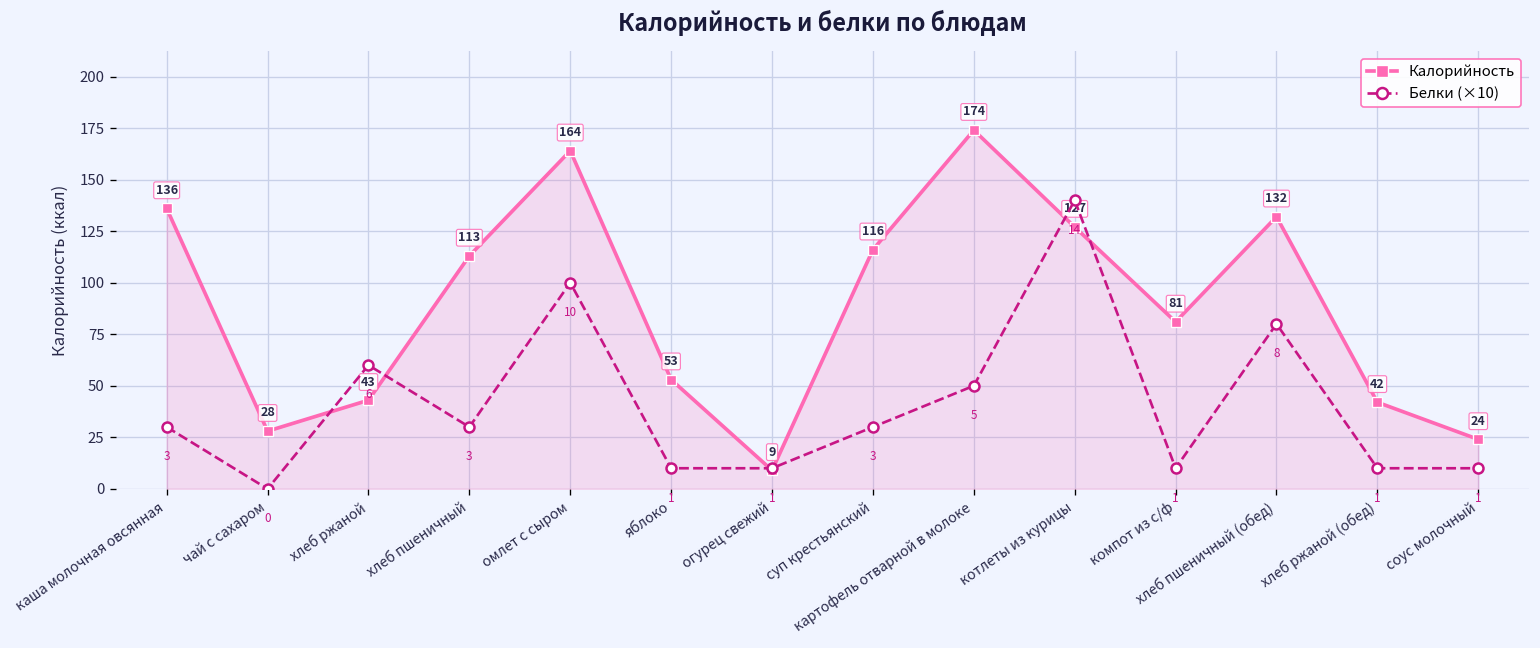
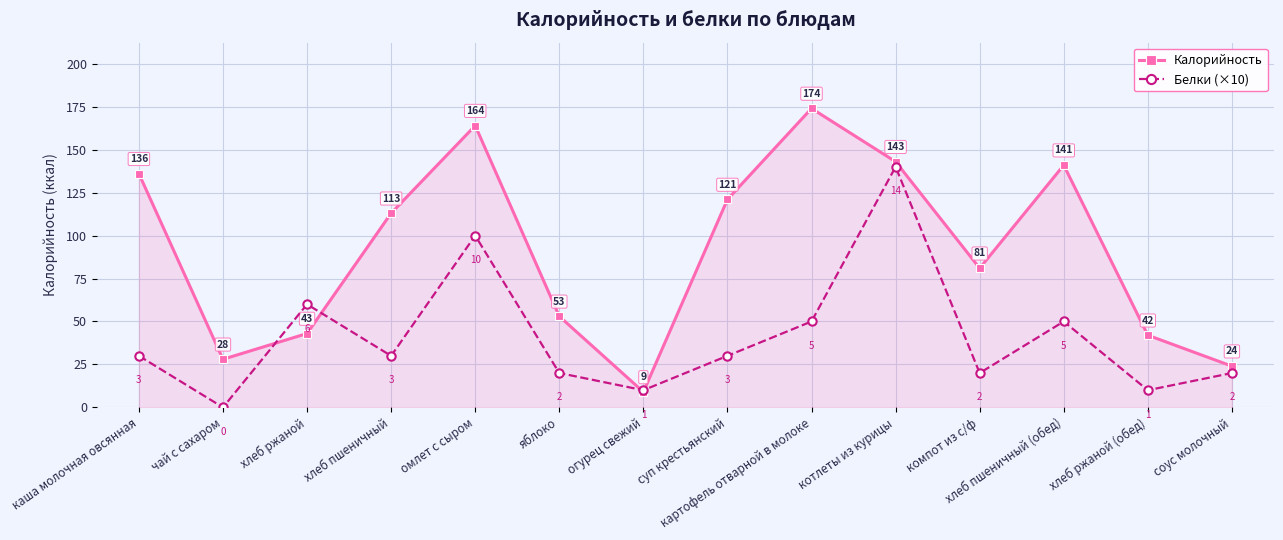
Белки (×10), яблоко: 1 -> 2
Калорийность, суп крестьянский: 116 -> 121
Калорийность, котлеты из курицы: 127 -> 143
Белки (×10), компот из с/ф: 1 -> 2
Калорийность, хлеб пшеничный (обед): 132 -> 141
Белки (×10), хлеб пшеничный (обед): 8 -> 5
Белки (×10), соус молочный: 1 -> 2
